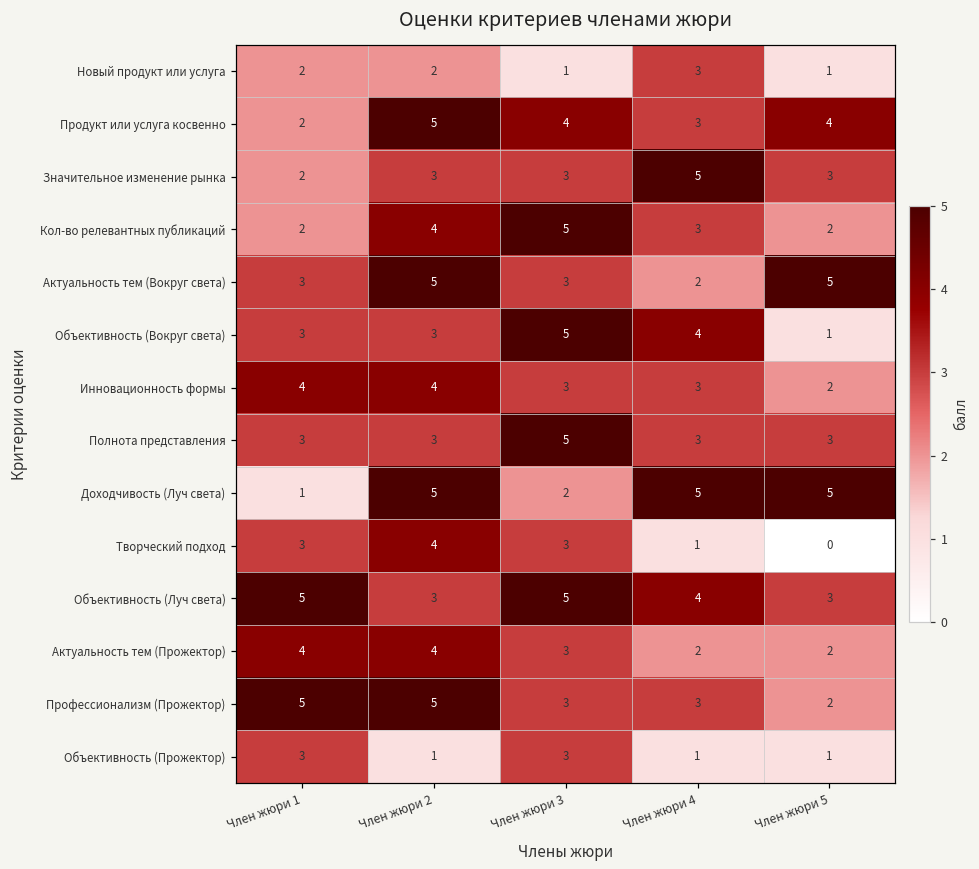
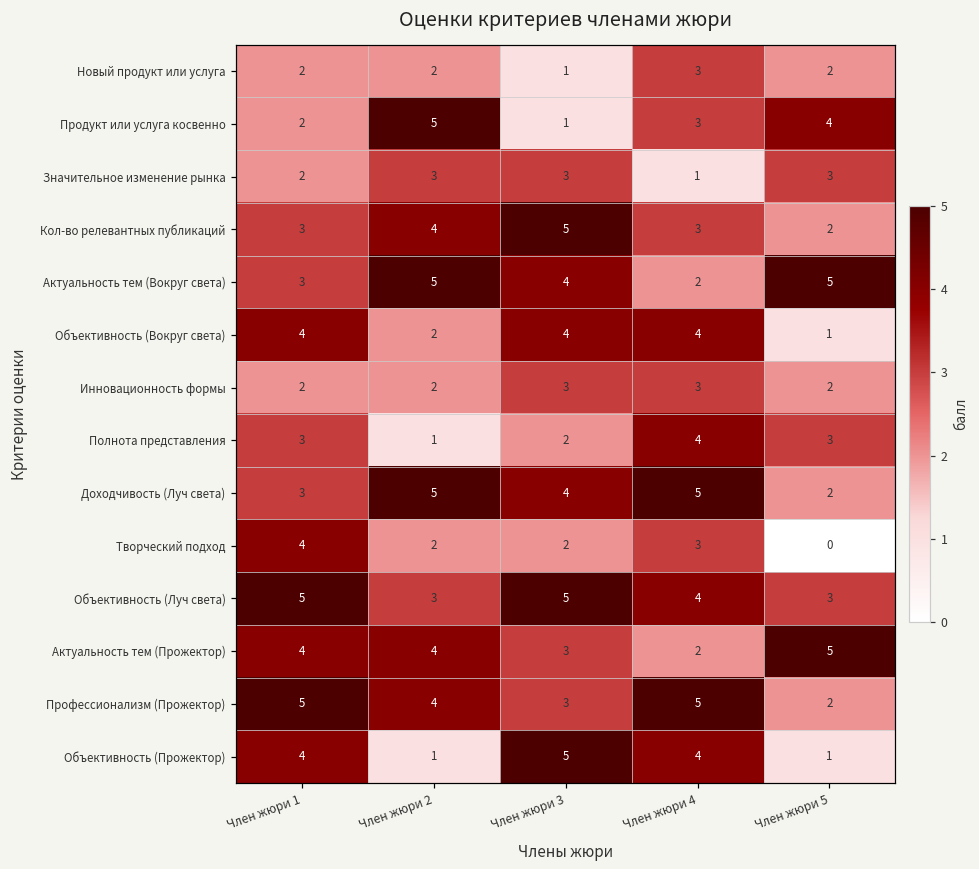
Новый продукт или услуга, Член жюри 5: 1 -> 2
Продукт или услуга косвенно, Член жюри 3: 4 -> 1
Значительное изменение рынка, Член жюри 4: 5 -> 1
Кол-во релевантных публикаций, Член жюри 1: 2 -> 3
Актуальность тем (Вокруг света), Член жюри 3: 3 -> 4
Объективность (Вокруг света), Член жюри 1: 3 -> 4
Объективность (Вокруг света), Член жюри 2: 3 -> 2
Объективность (Вокруг света), Член жюри 3: 5 -> 4
Инновационность формы, Член жюри 1: 4 -> 2
Инновационность формы, Член жюри 2: 4 -> 2
Полнота представления, Член жюри 2: 3 -> 1
Полнота представления, Член жюри 3: 5 -> 2
Полнота представления, Член жюри 4: 3 -> 4
Доходчивость (Луч света), Член жюри 1: 1 -> 3
Доходчивость (Луч света), Член жюри 3: 2 -> 4
Доходчивость (Луч света), Член жюри 5: 5 -> 2
Творческий подход, Член жюри 1: 3 -> 4
Творческий подход, Член жюри 2: 4 -> 2
Творческий подход, Член жюри 3: 3 -> 2
Творческий подход, Член жюри 4: 1 -> 3
Актуальность тем (Прожектор), Член жюри 5: 2 -> 5
Профессионализм (Прожектор), Член жюри 2: 5 -> 4
Профессионализм (Прожектор), Член жюри 4: 3 -> 5
Объективность (Прожектор), Член жюри 1: 3 -> 4
Объективность (Прожектор), Член жюри 3: 3 -> 5
Объективность (Прожектор), Член жюри 4: 1 -> 4
